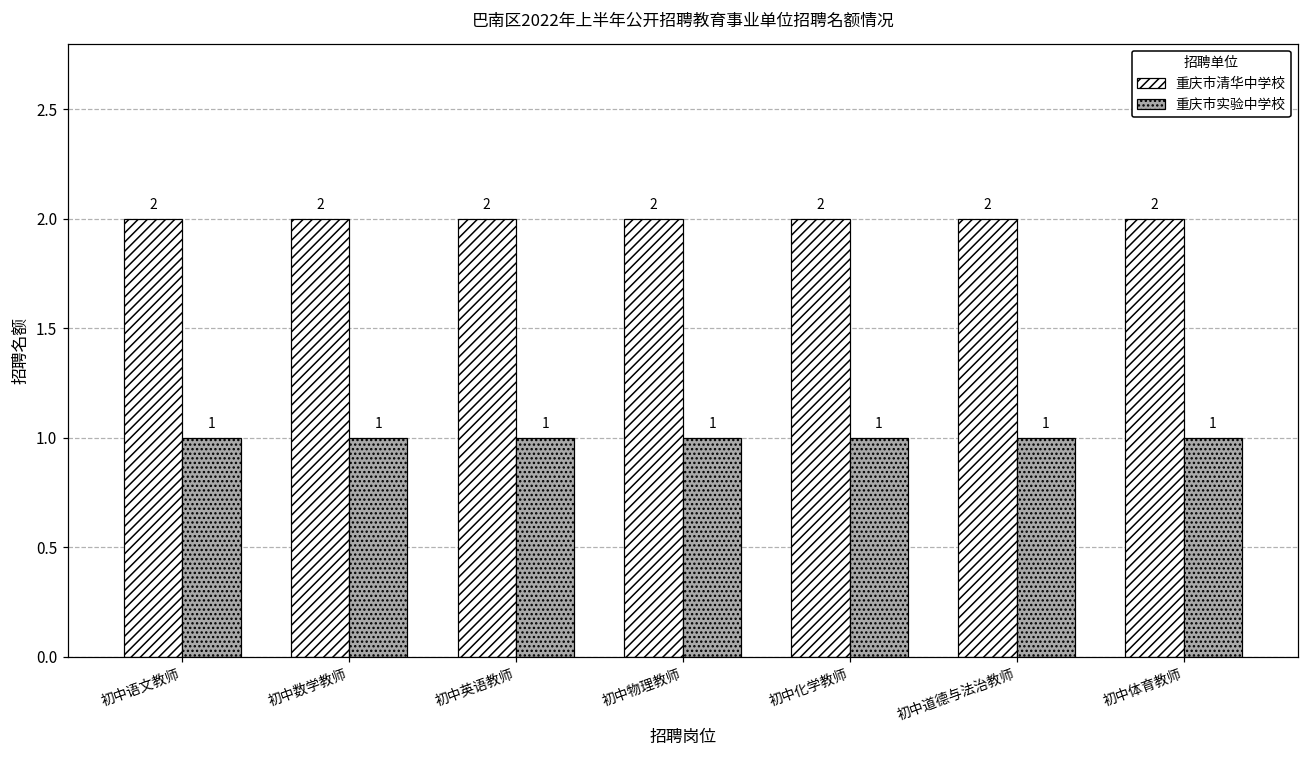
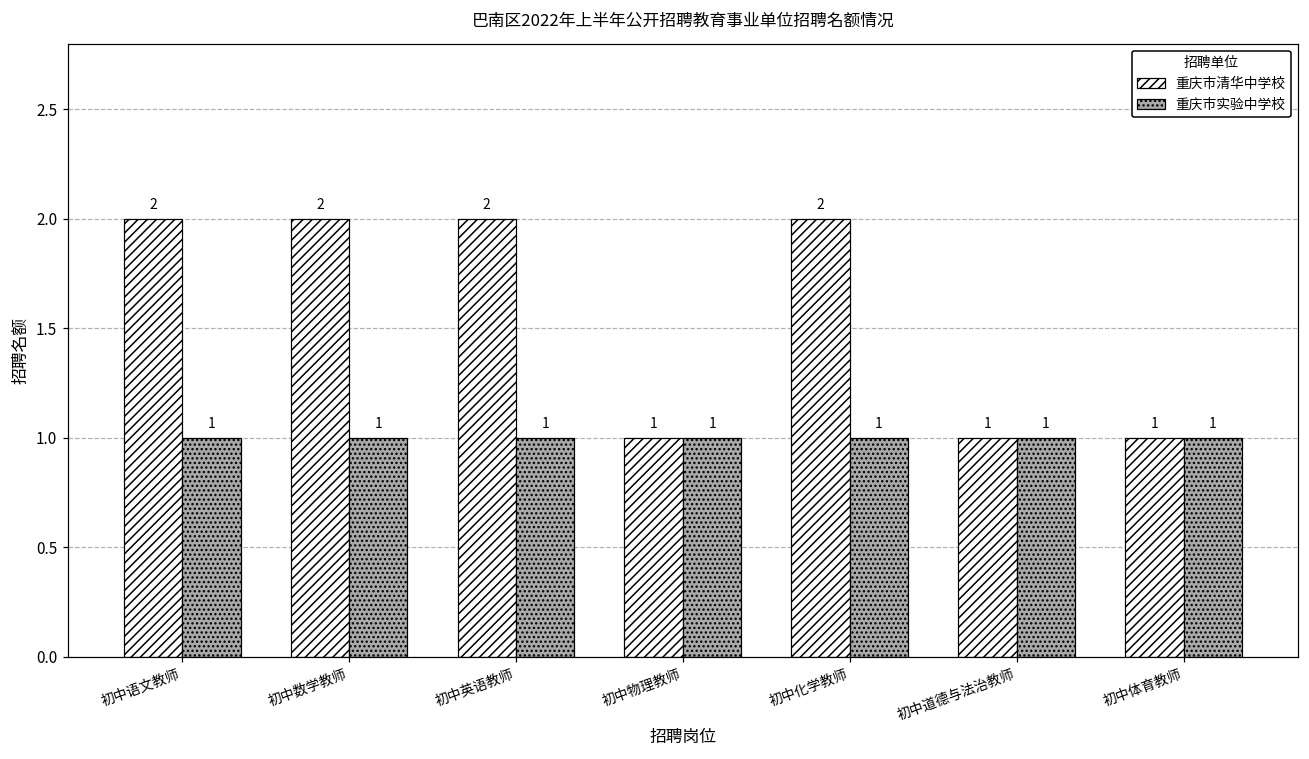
重庆市清华中学校, 初中物理教师: 2 -> 1
重庆市清华中学校, 初中道德与法治教师: 2 -> 1
重庆市清华中学校, 初中体育教师: 2 -> 1
